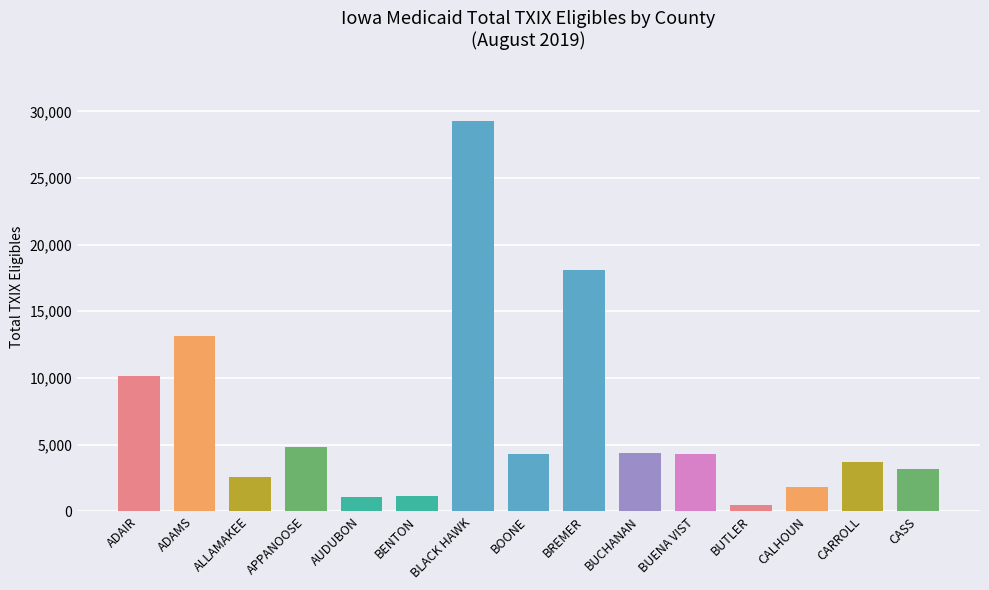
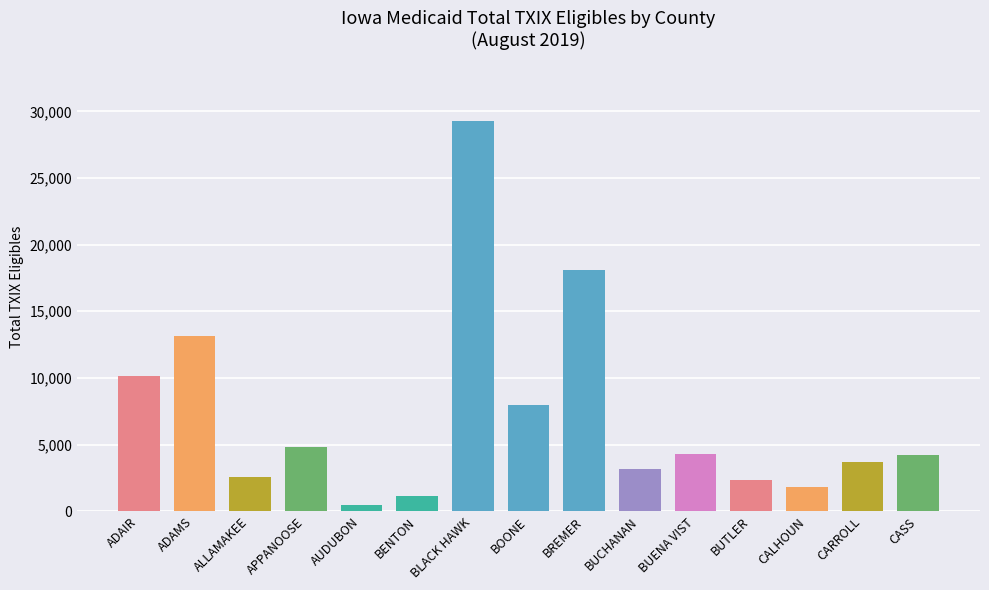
AUDUBON: 1,100 -> 500
BOONE: 4,300 -> 8,000
BUCHANAN: 4,300 -> 3,200
BUTLER: 400 -> 2,300
CASS: 3,100 -> 4,200
